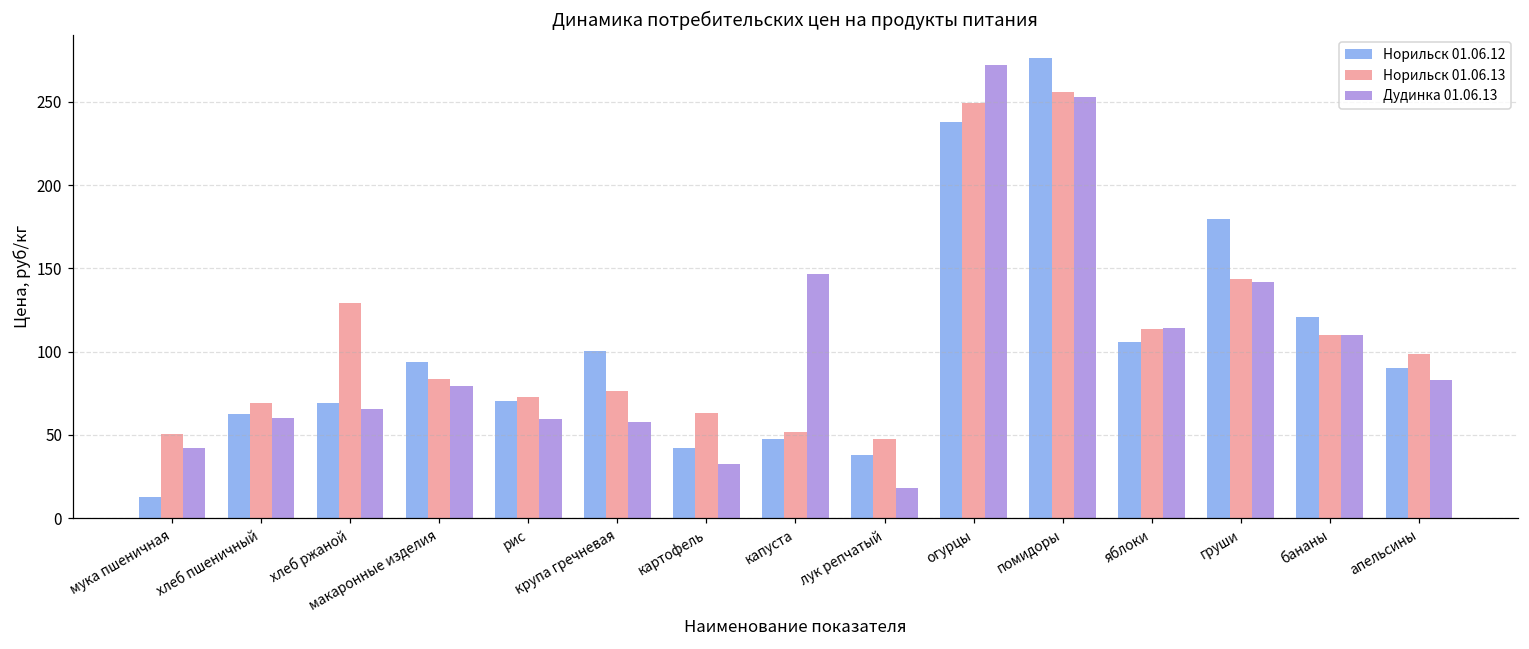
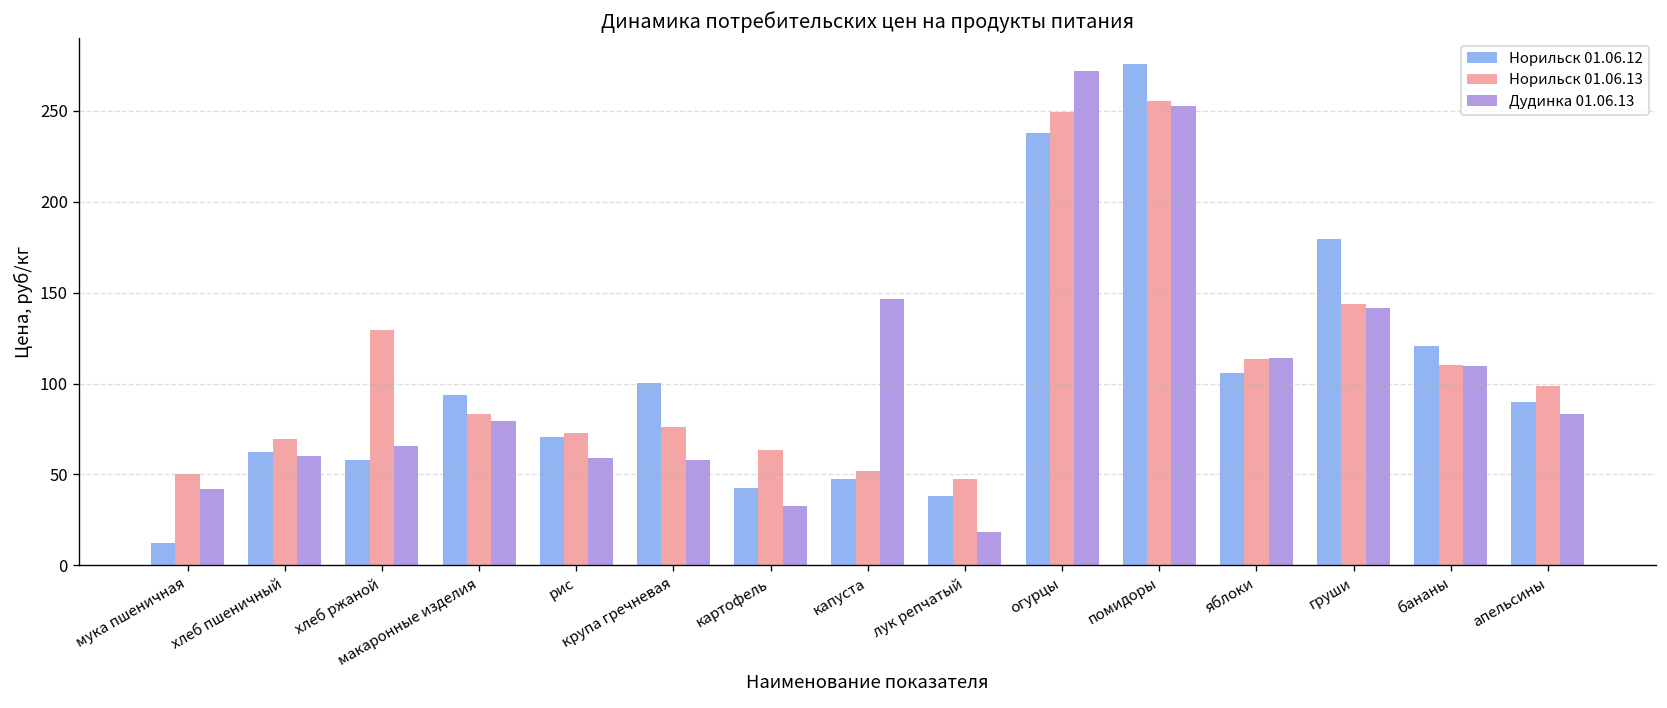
Норильск 01.06.12, хлеб ржаной: 69 -> 58
